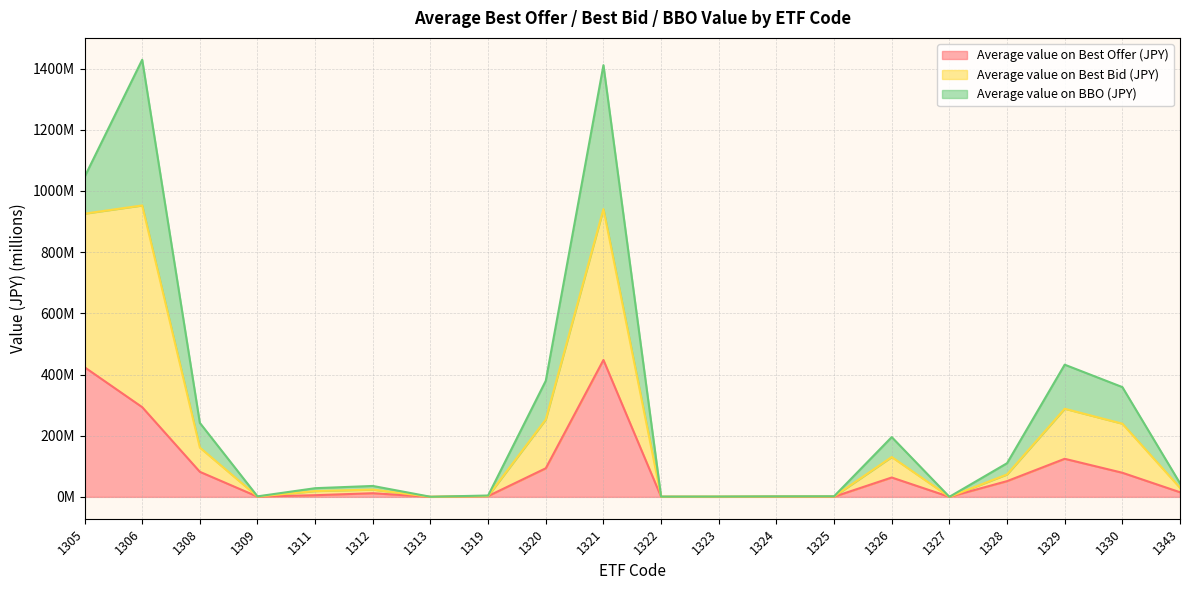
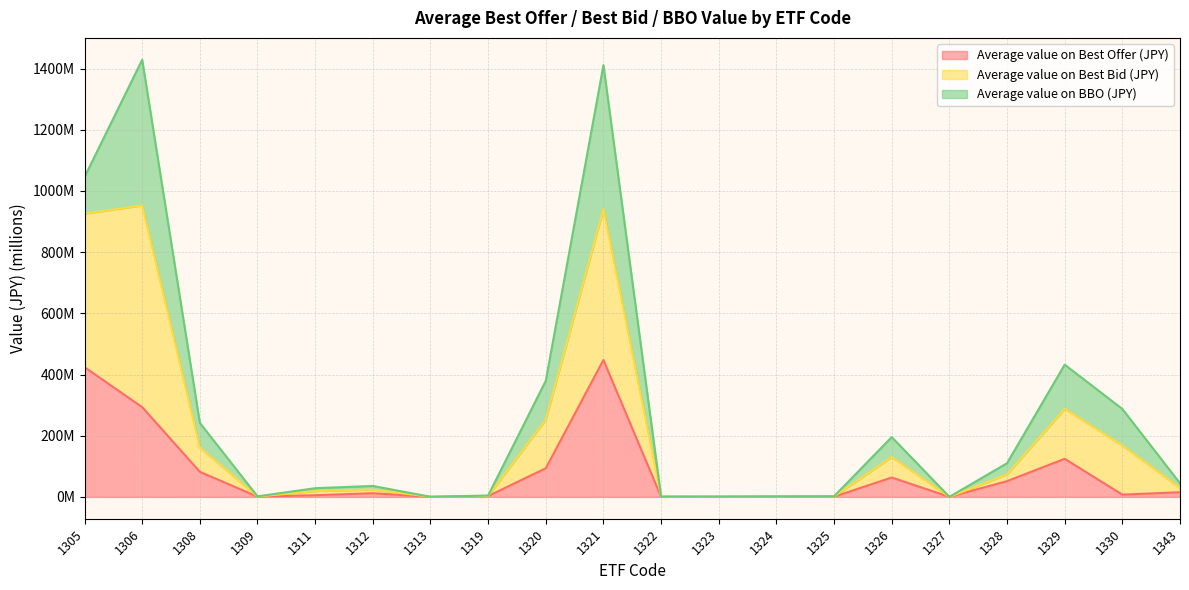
Average value on Best Offer (JPY), 1330: 80000000 -> 10000000
